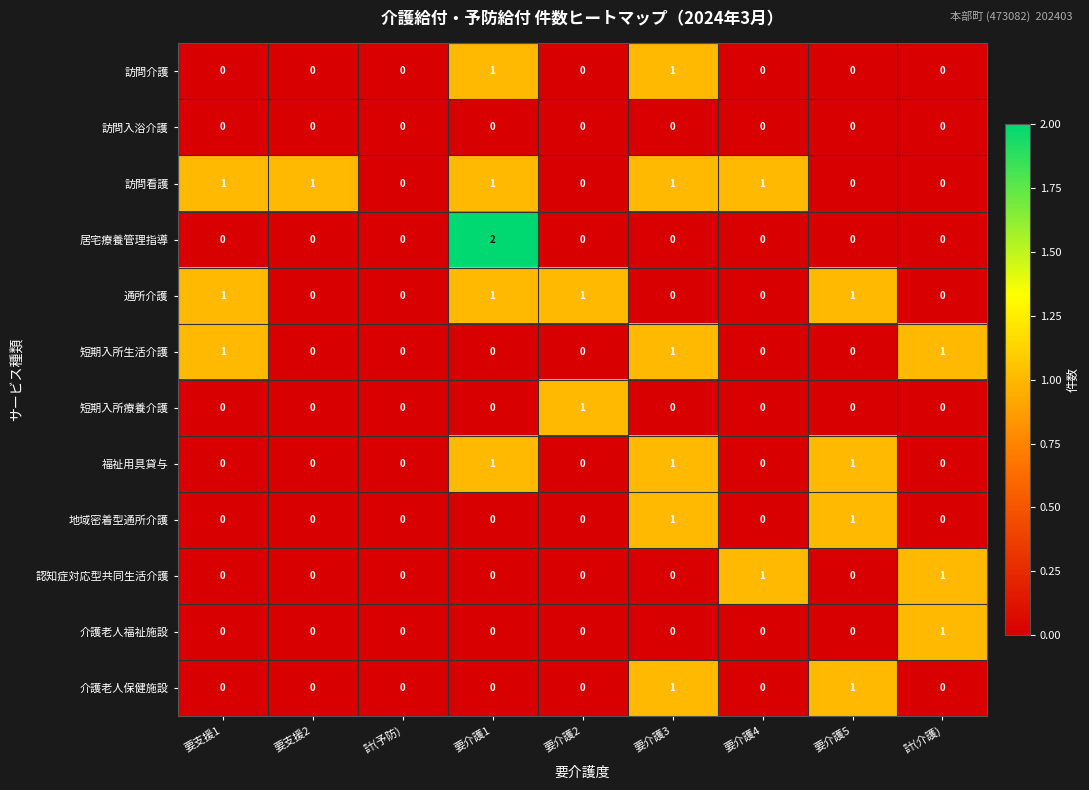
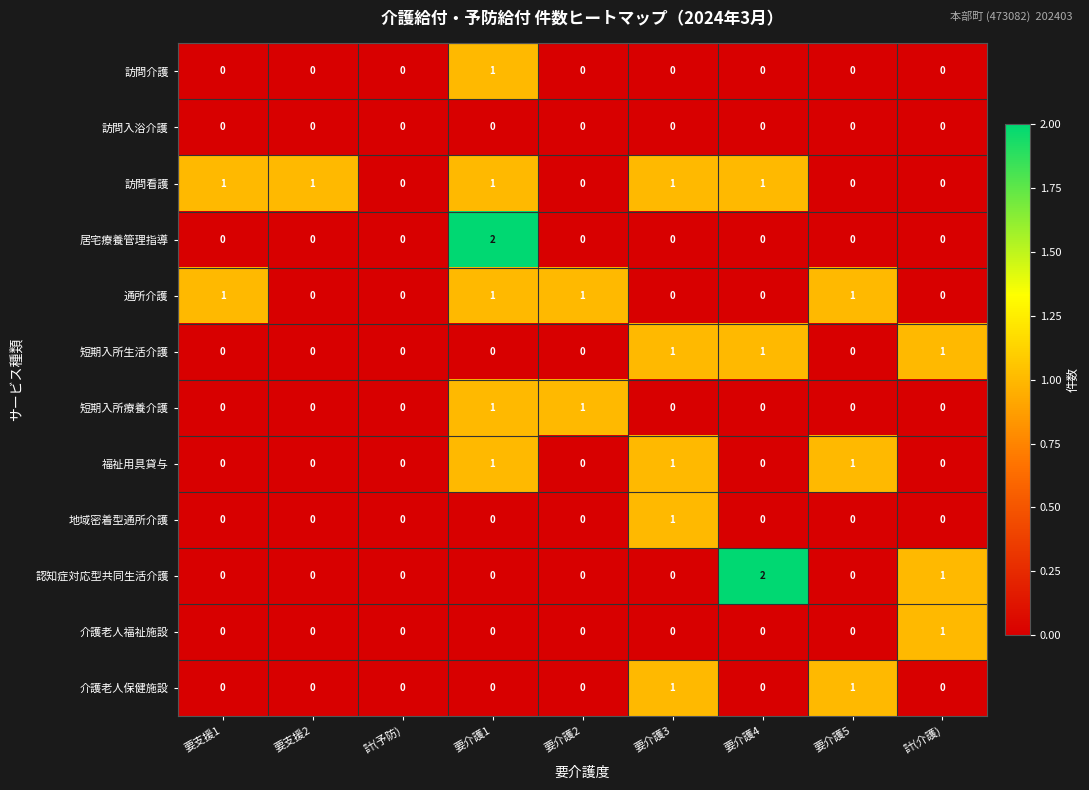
訪問介護, 要介護3: 1 -> 0
短期入所生活介護, 要支援1: 1 -> 0
短期入所生活介護, 要介護4: 0 -> 1
短期入所療養介護, 要介護1: 0 -> 1
地域密着型通所介護, 要介護5: 1 -> 0
認知症対応型共同生活介護, 要介護4: 1 -> 2
